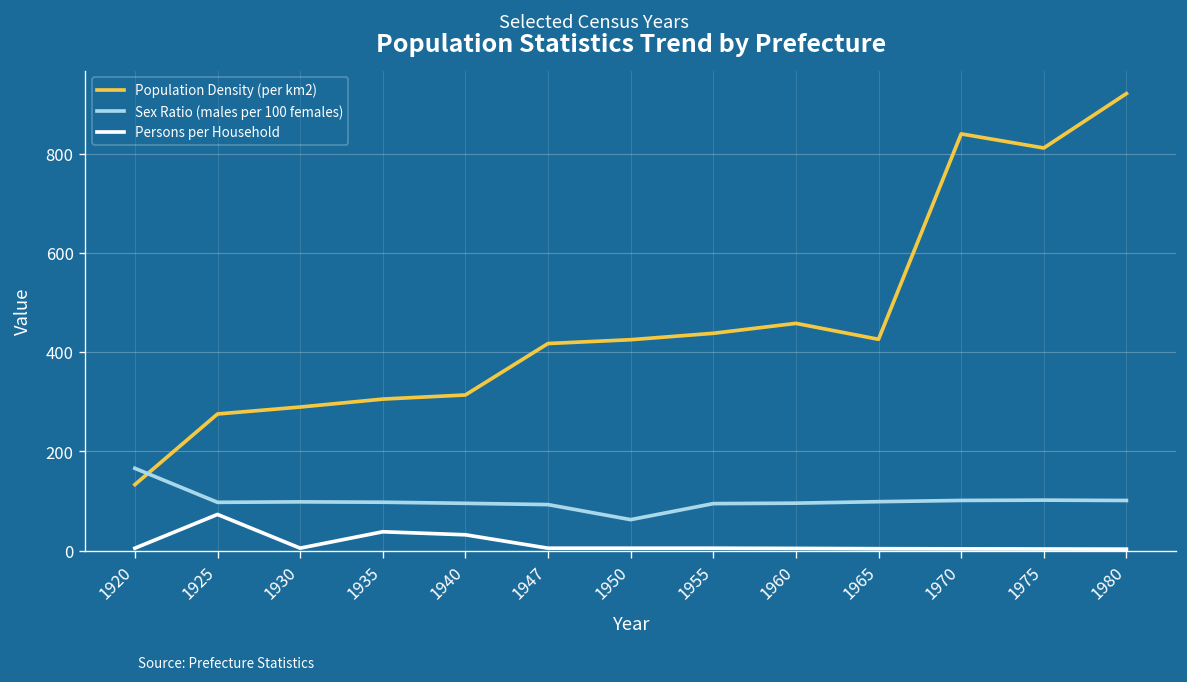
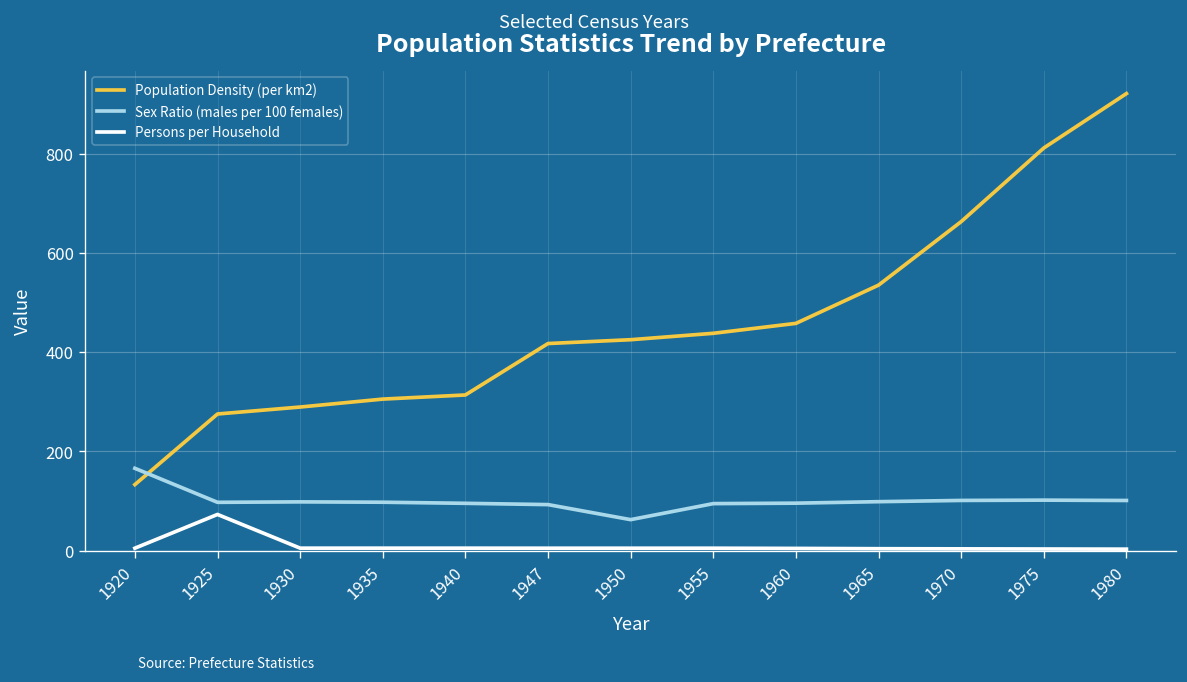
Persons per Household, 1935: 40 -> 10
Persons per Household, 1940: 30 -> 10
Population Density (per km2), 1965: 430 -> 540
Population Density (per km2), 1970: 840 -> 660
